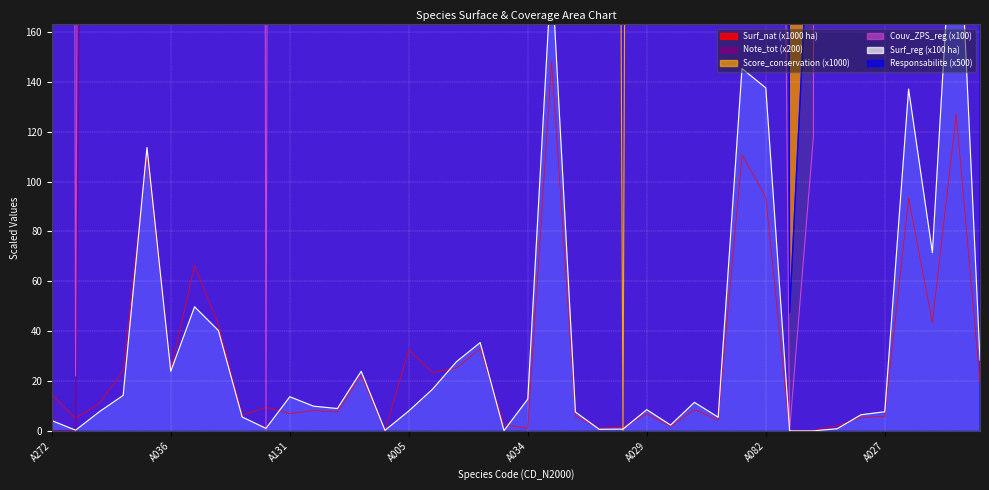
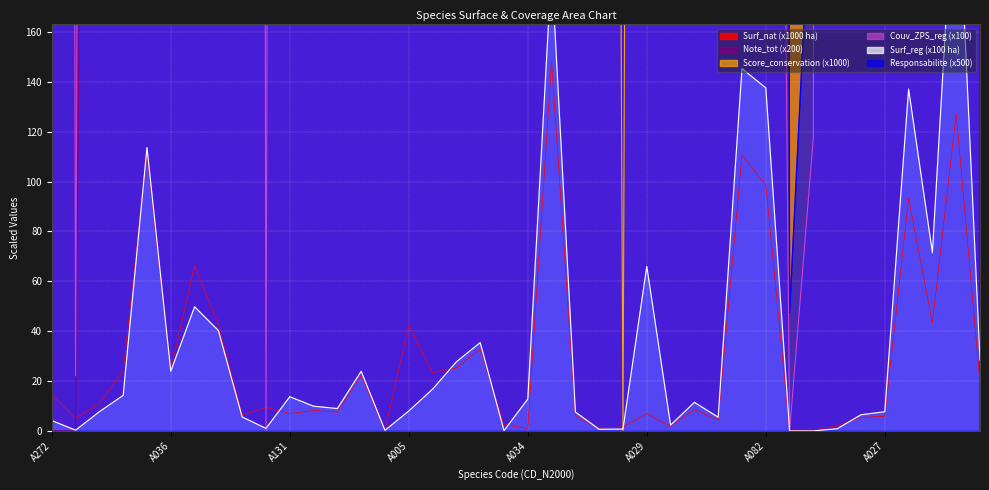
Surf_nat (x1000 ha), A005: 32 -> 43
Surf_reg (x100 ha), A029: 9 -> 66
Surf_nat (x1000 ha), A082: 94 -> 99
